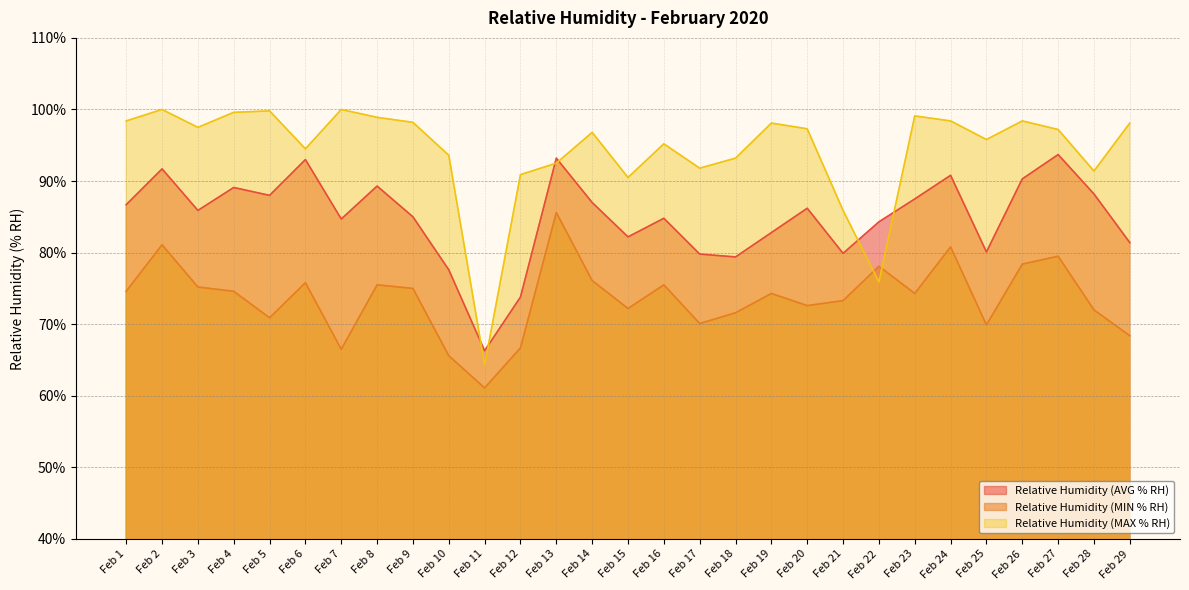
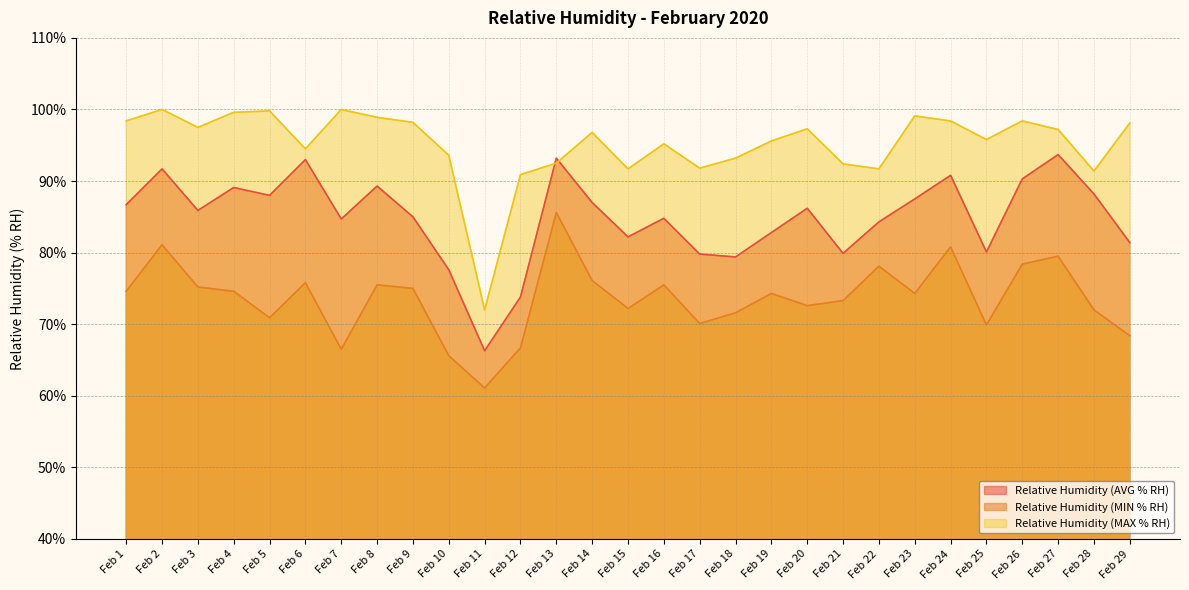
Relative Humidity (MAX % RH), Feb 11: 64% -> 72%
Relative Humidity (MAX % RH), Feb 15: 91% -> 92%
Relative Humidity (MAX % RH), Feb 19: 98% -> 96%
Relative Humidity (MAX % RH), Feb 21: 86% -> 92%
Relative Humidity (MAX % RH), Feb 22: 76% -> 92%
